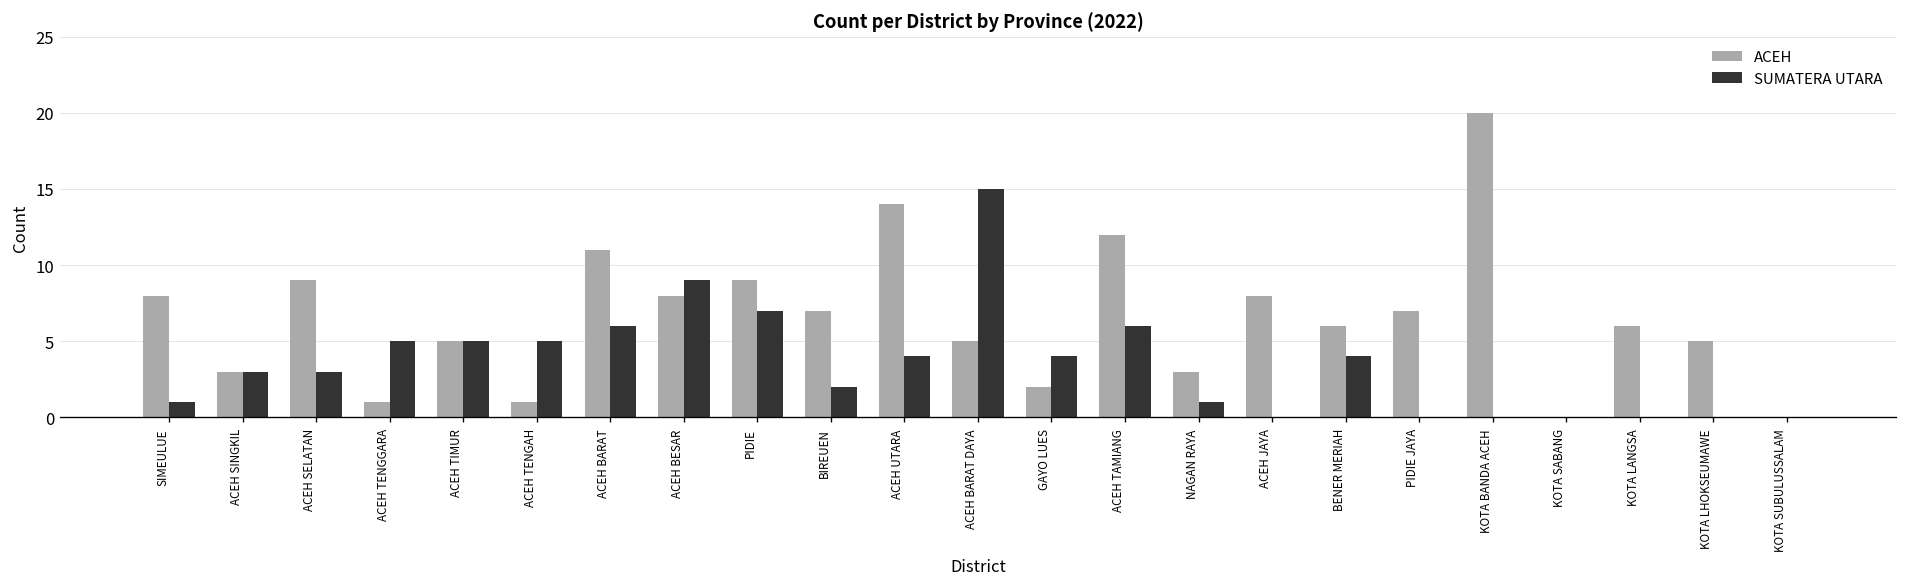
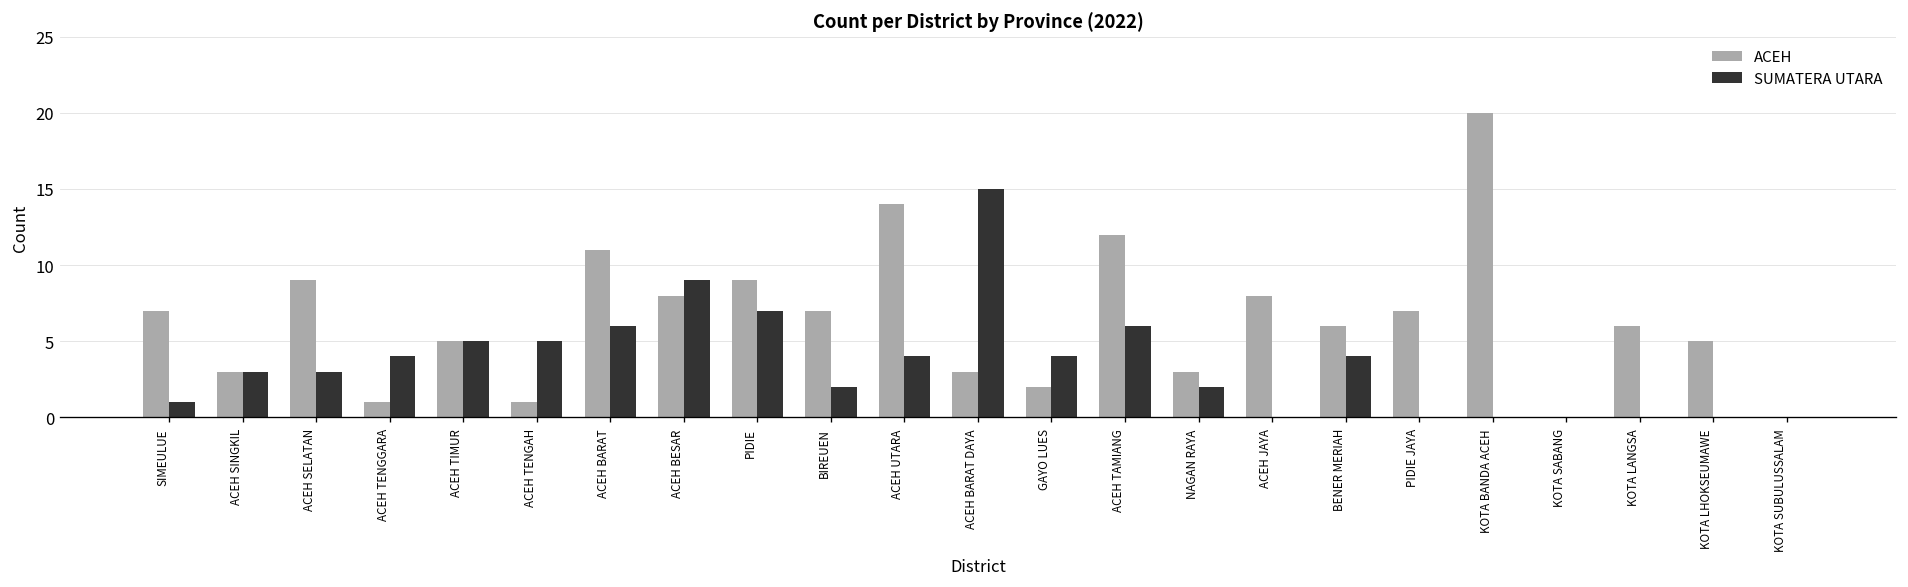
ACEH, SIMEULUE: 8 -> 7
SUMATERA UTARA, ACEH TENGGARA: 5 -> 4
ACEH, ACEH BARAT DAYA: 5 -> 3
SUMATERA UTARA, NAGAN RAYA: 1 -> 2
